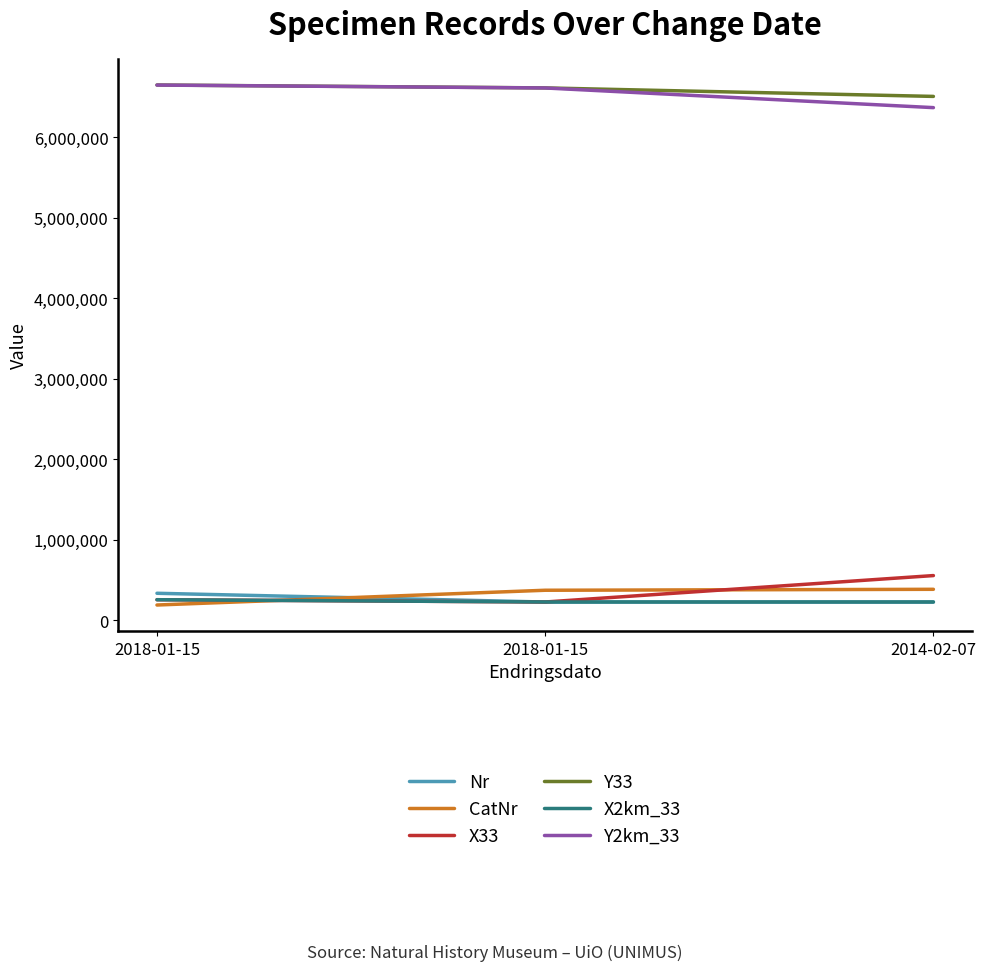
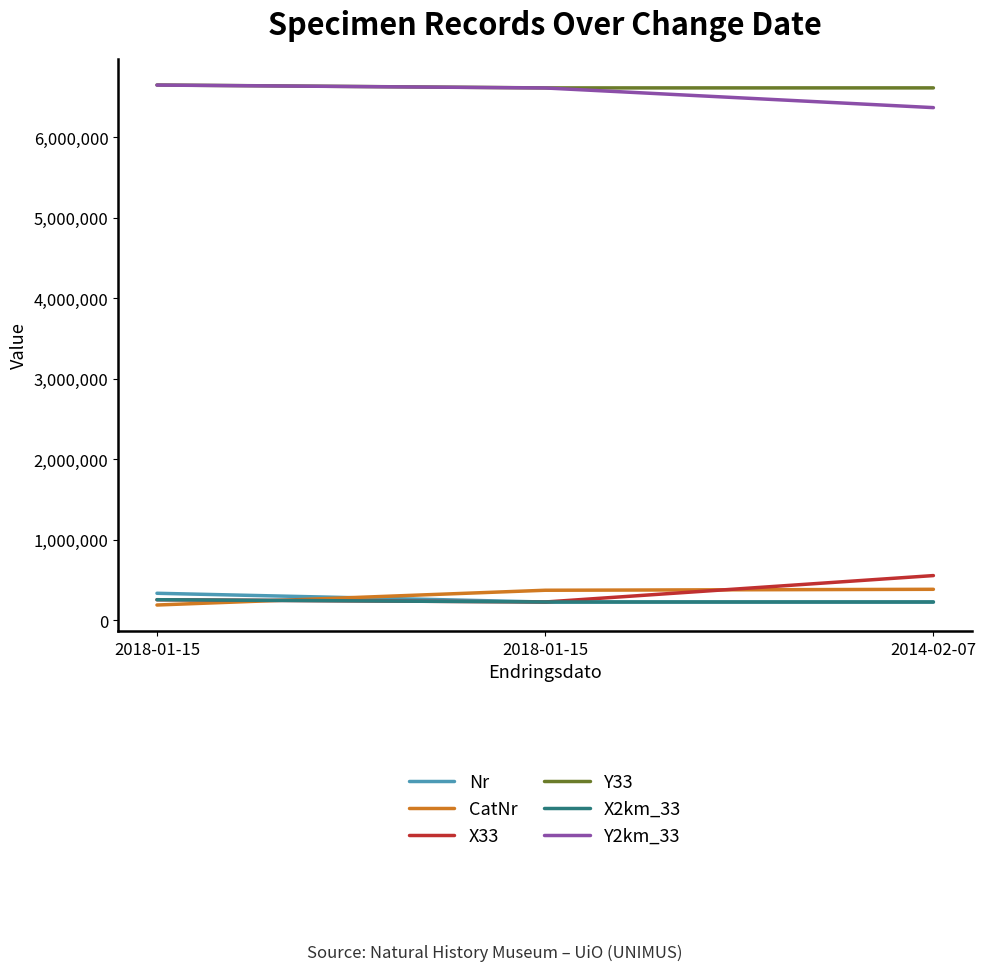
Y33, 2014-02-07: 6,500,000 -> 6,600,000
